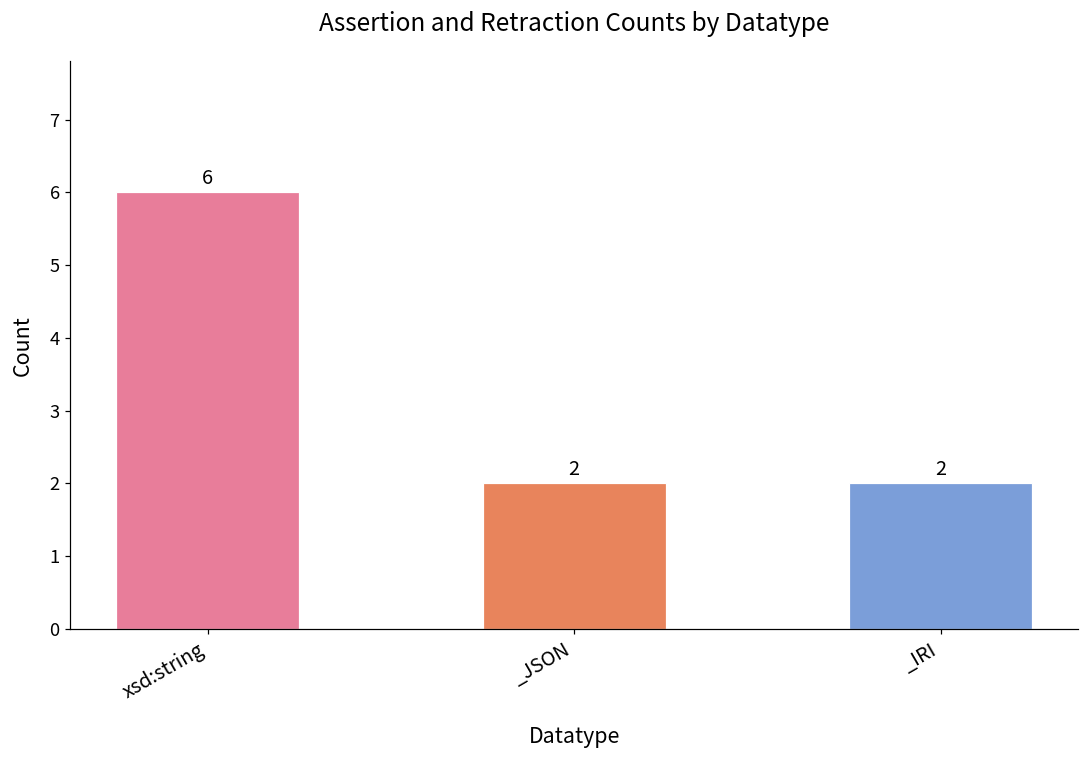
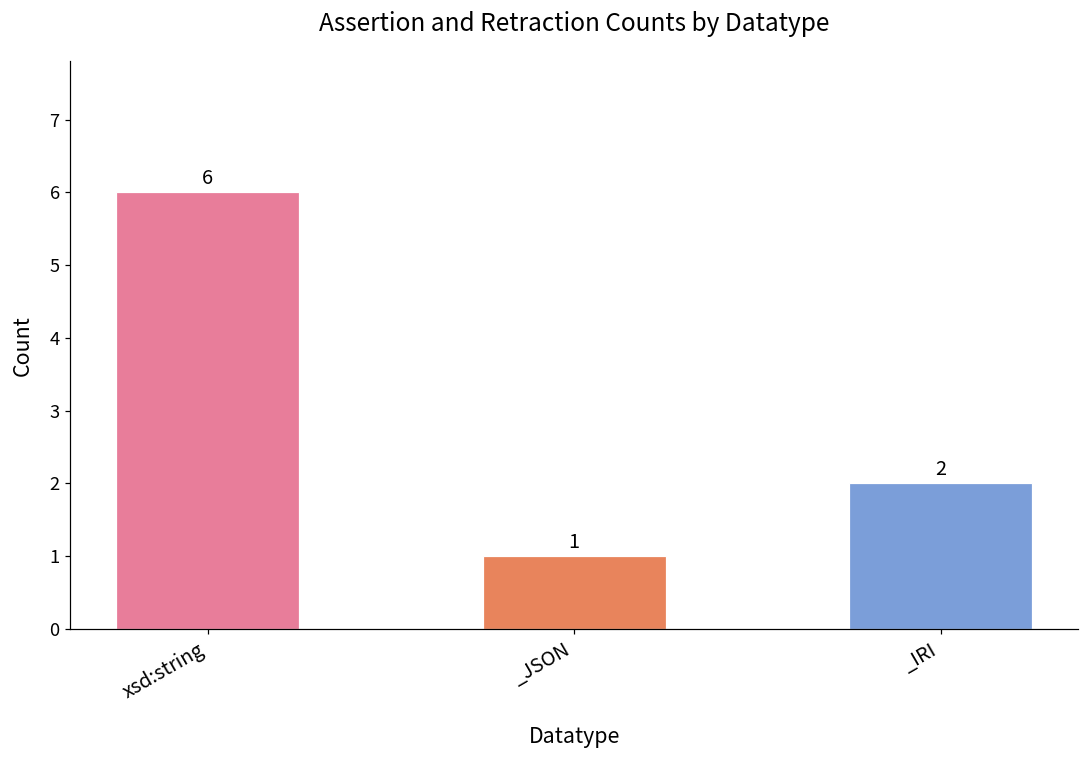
_JSON: 2 -> 1
